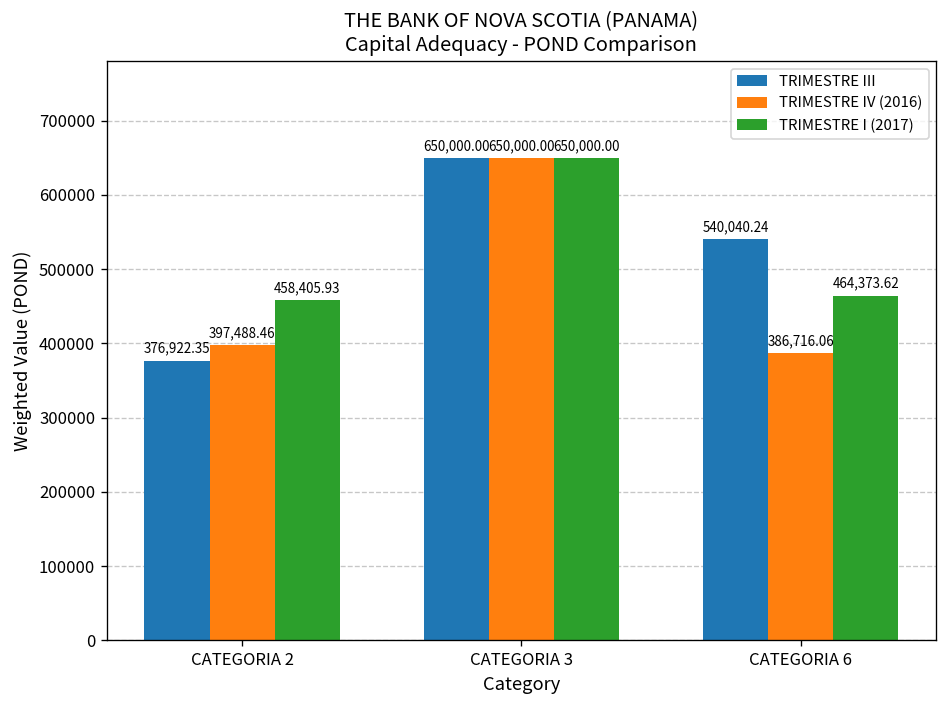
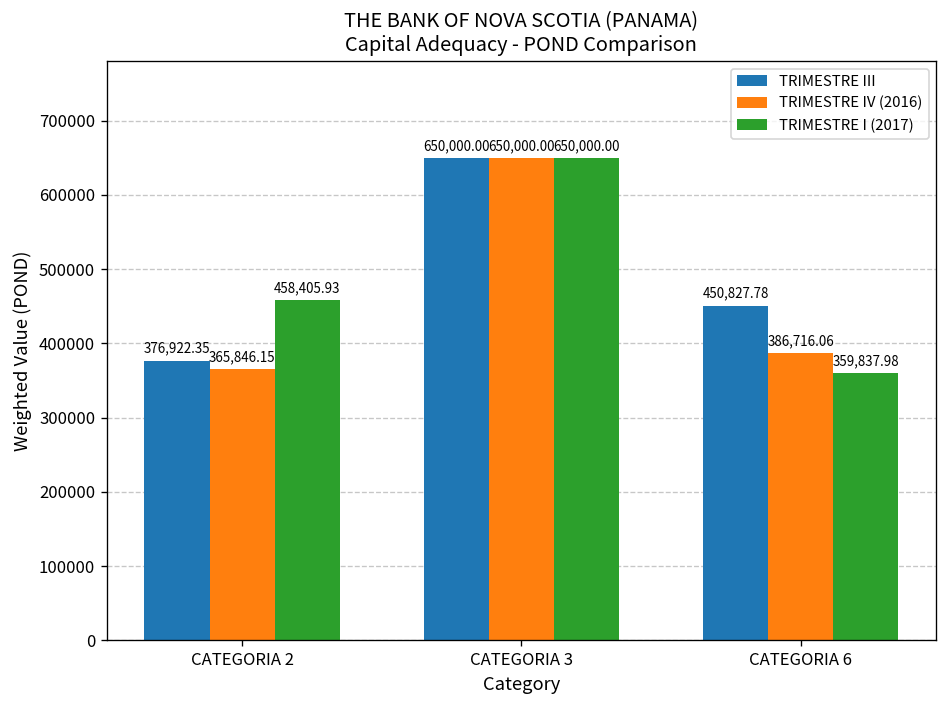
TRIMESTRE IV (2016), CATEGORIA 2: 397,488.46 -> 365,846.15
TRIMESTRE III, CATEGORIA 6: 540,040.24 -> 450,827.78
TRIMESTRE I (2017), CATEGORIA 6: 464,373.62 -> 359,837.98
